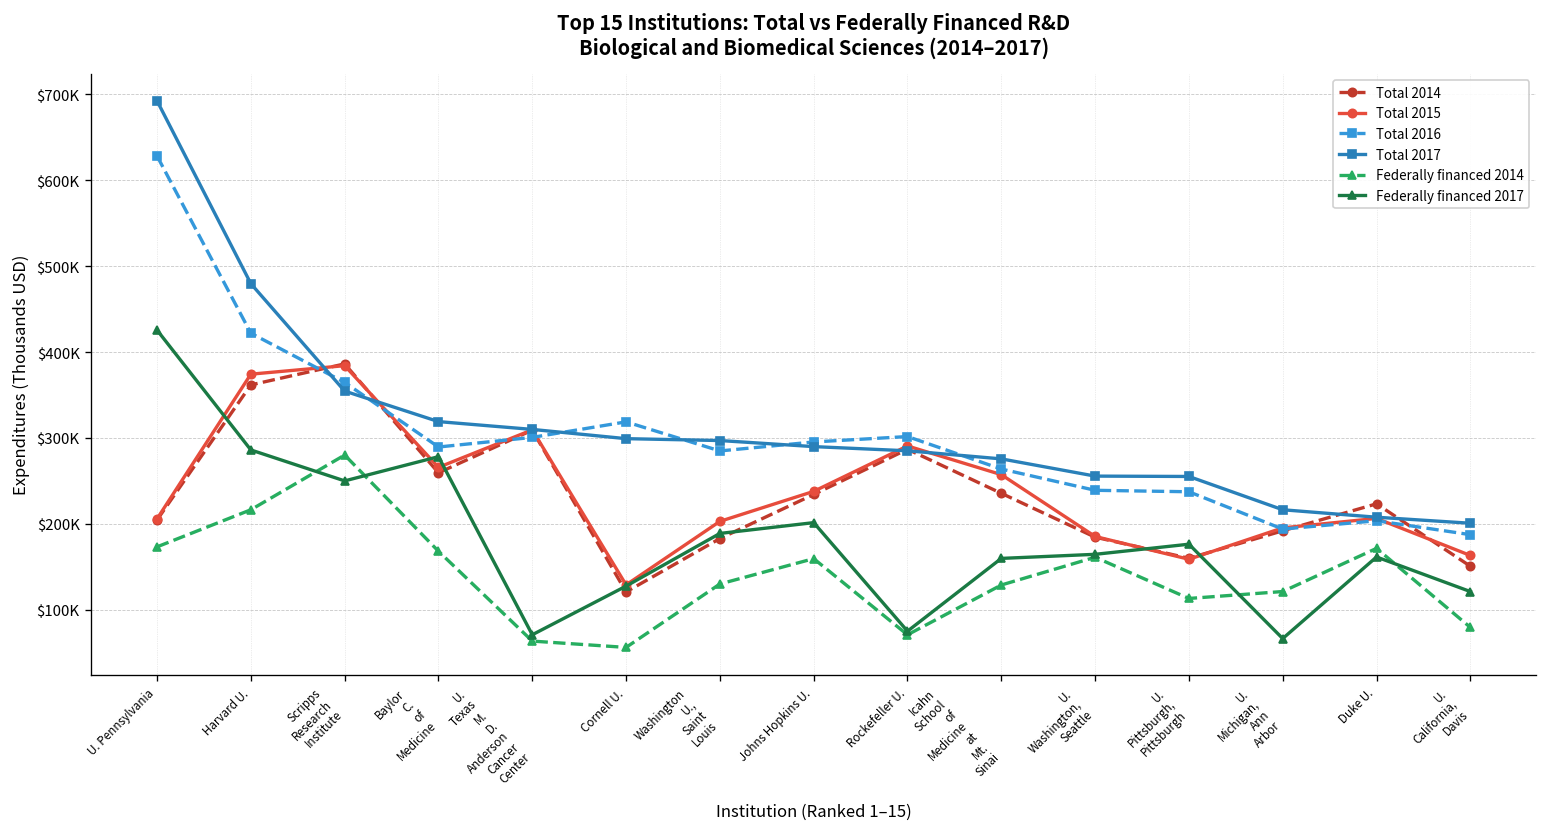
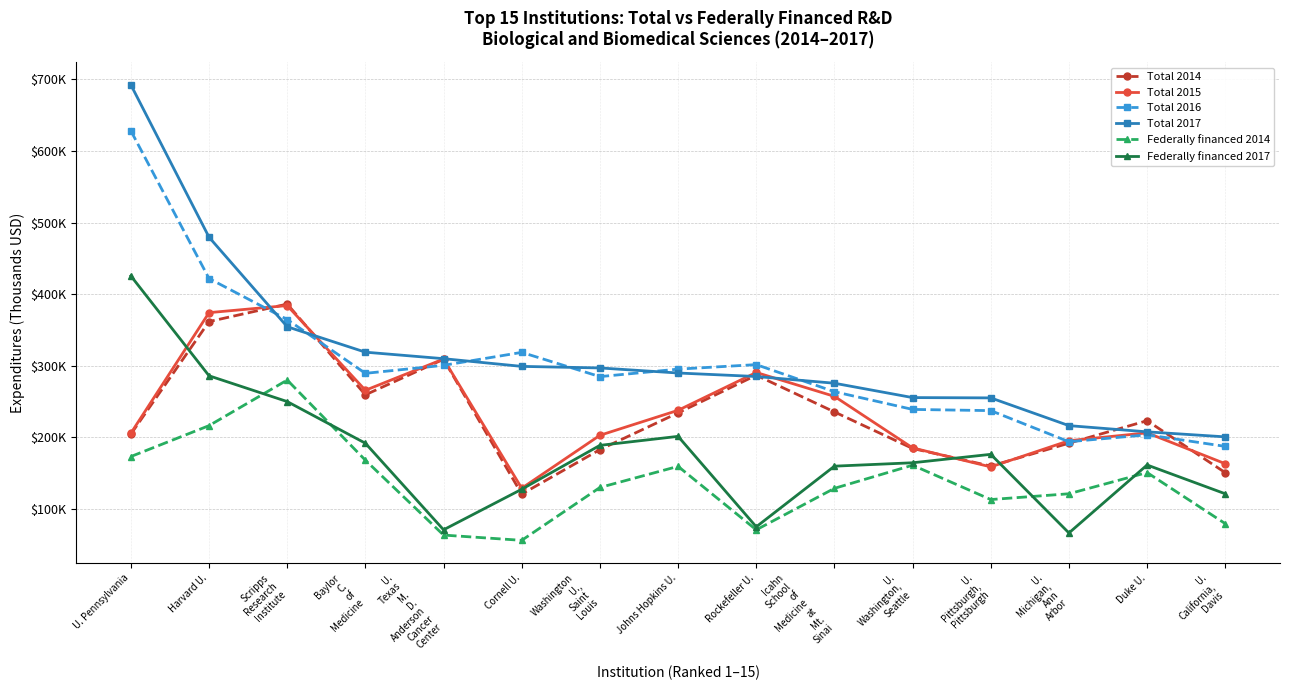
Federally financed 2017, Baylor C. of Medicine: $280000 -> $190000
Federally financed 2014, Duke U.: $170000 -> $150000
